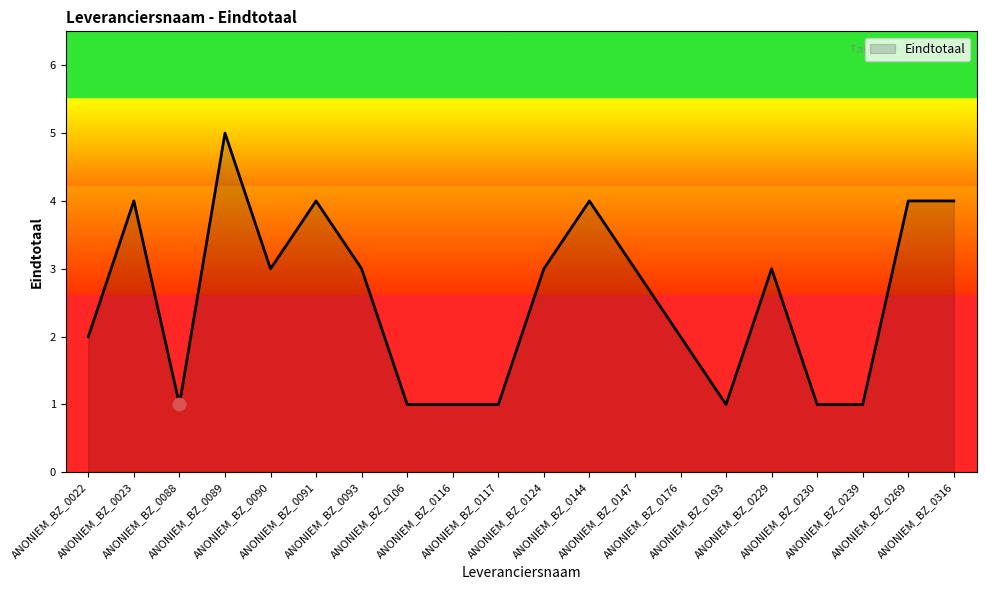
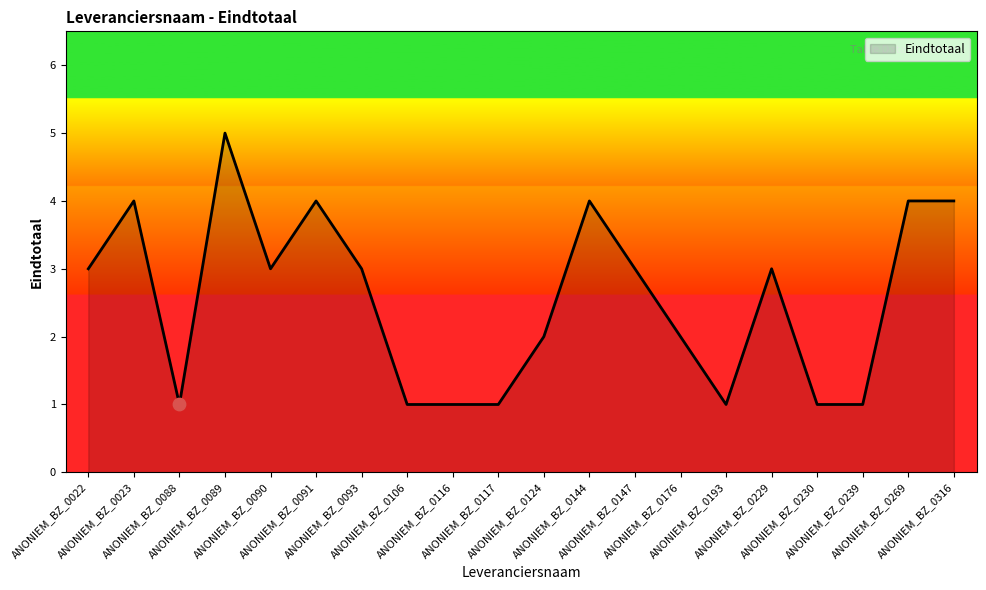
Eindtotaal, ANONIEM_BZ_0022: 2 -> 3
Eindtotaal, ANONIEM_BZ_0124: 3 -> 2
